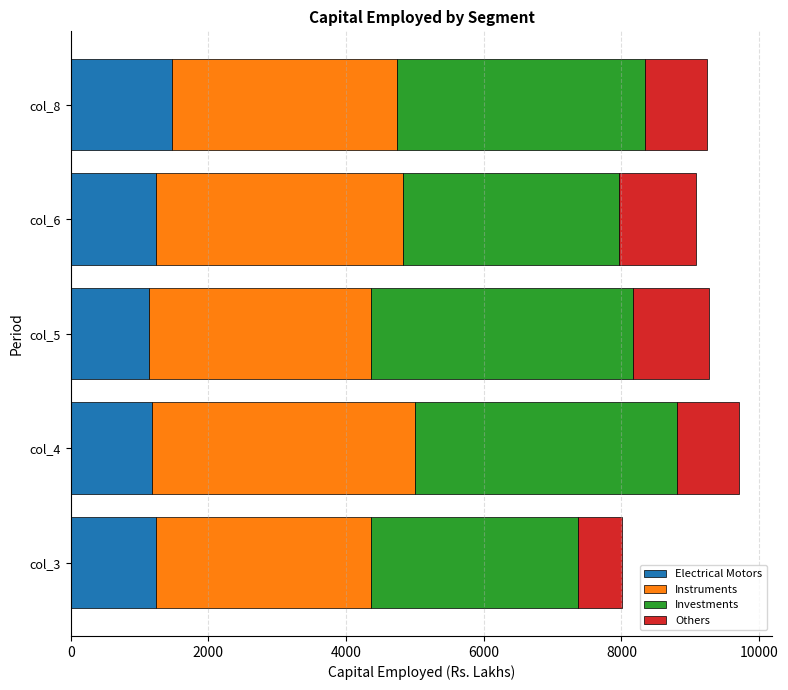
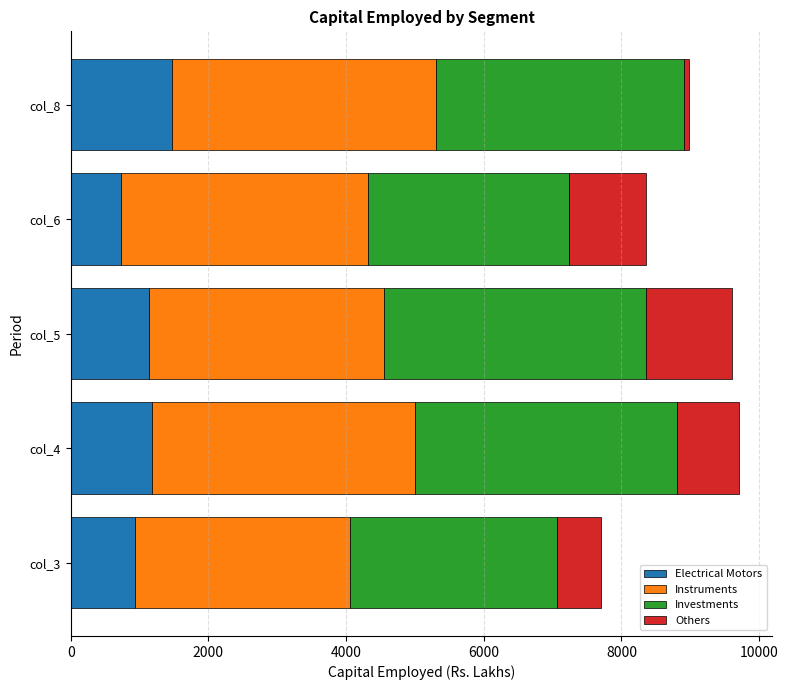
Instruments, col_8: 3300 -> 3800
Others, col_8: 900 -> 100
Electrical Motors, col_6: 1200 -> 700
Investments, col_6: 3100 -> 2900
Instruments, col_5: 3200 -> 3400
Others, col_5: 1100 -> 1300
Electrical Motors, col_3: 1200 -> 900
